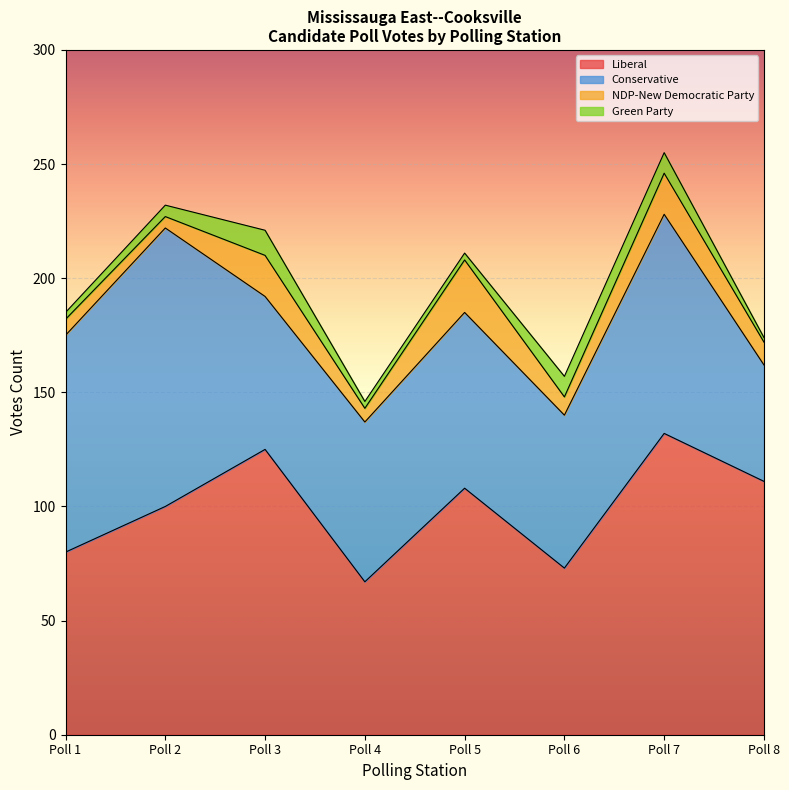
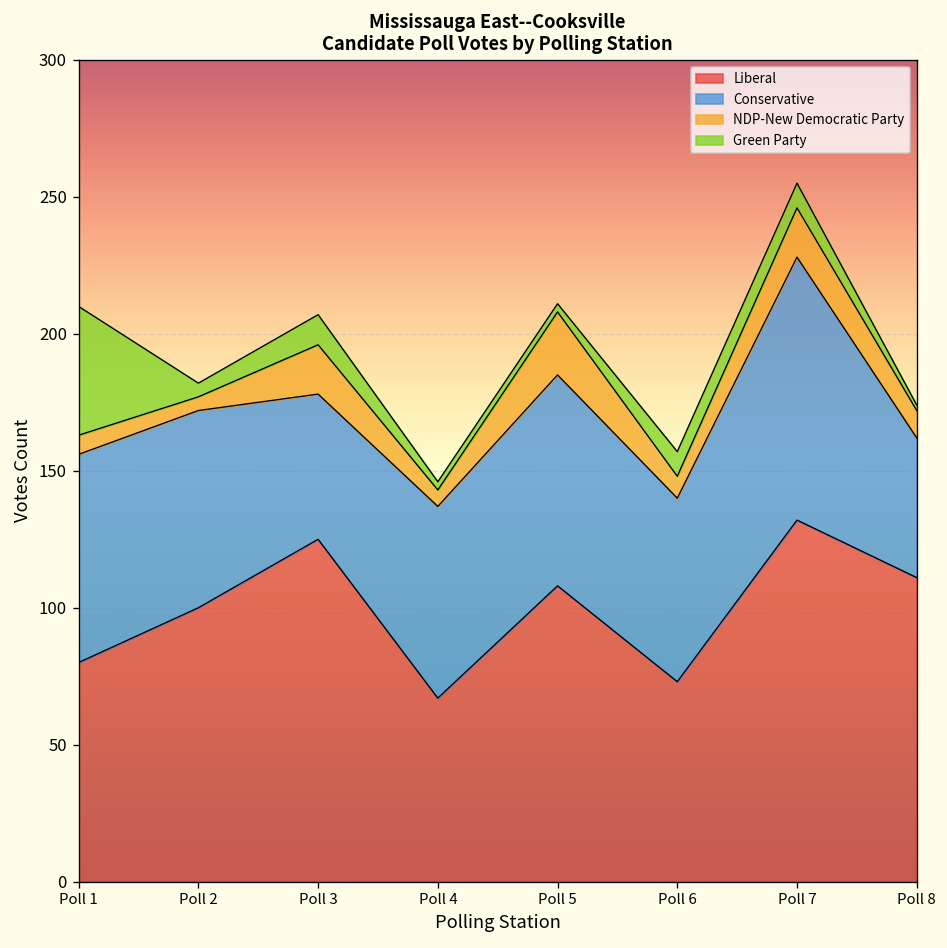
Conservative, Poll 1: 95 -> 76
Green Party, Poll 1: 3 -> 47
Conservative, Poll 2: 122 -> 72
Conservative, Poll 3: 67 -> 53
